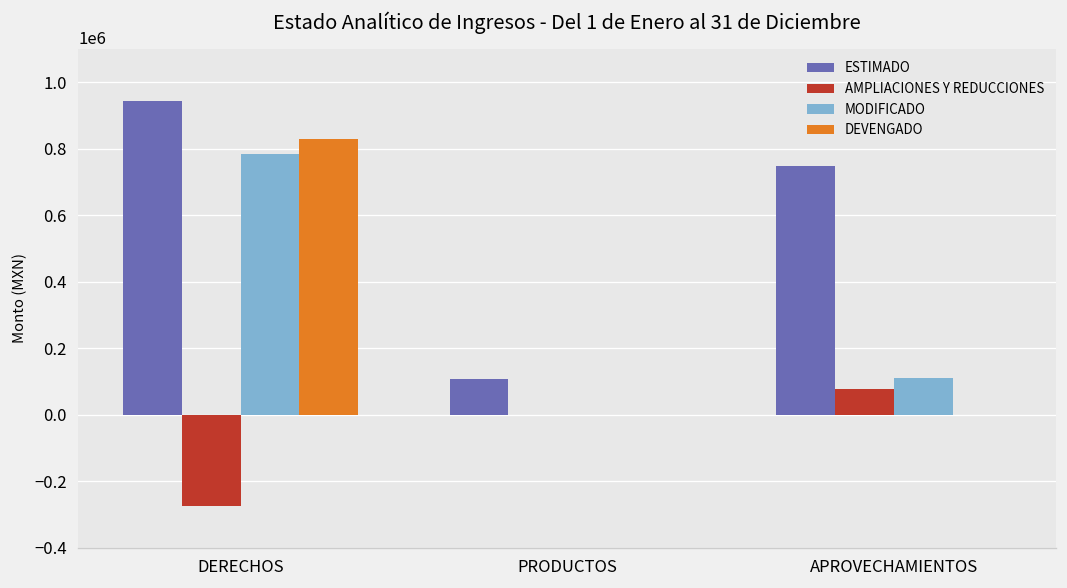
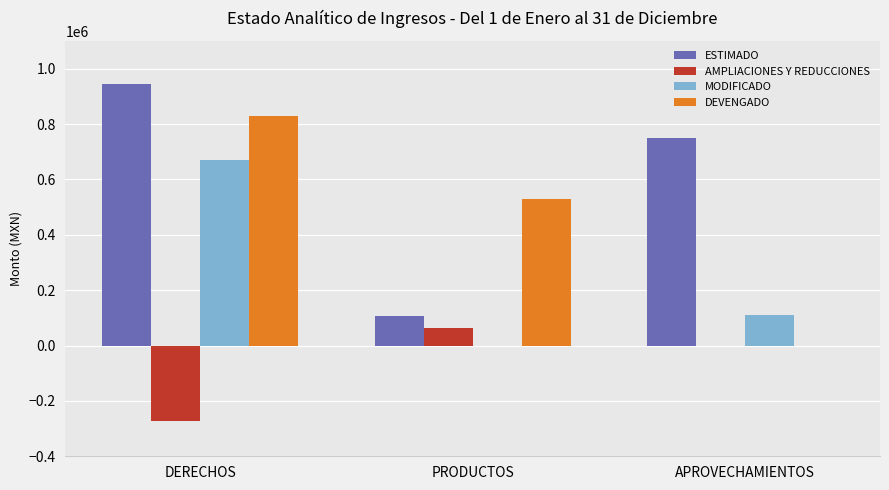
MODIFICADO, DERECHOS: 790000 -> 670000
AMPLIACIONES Y REDUCCIONES, PRODUCTOS: 0 -> 60000
DEVENGADO, PRODUCTOS: 0 -> 530000
AMPLIACIONES Y REDUCCIONES, APROVECHAMIENTOS: 80000 -> 0
